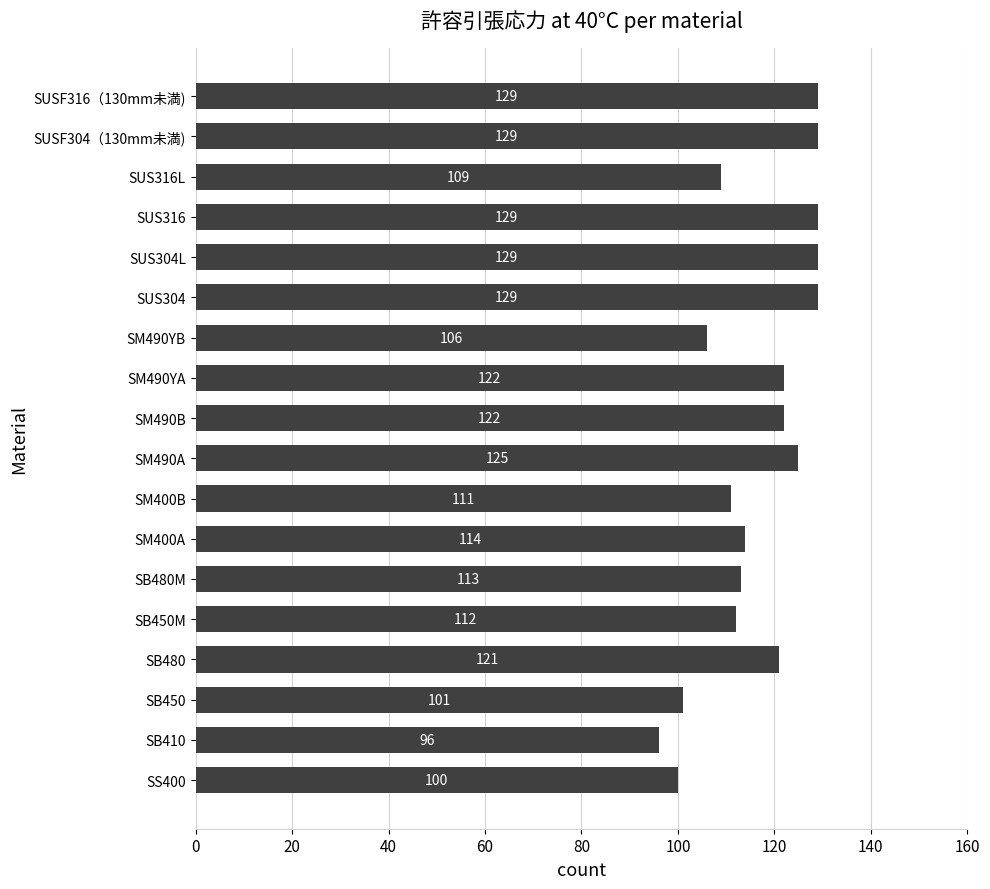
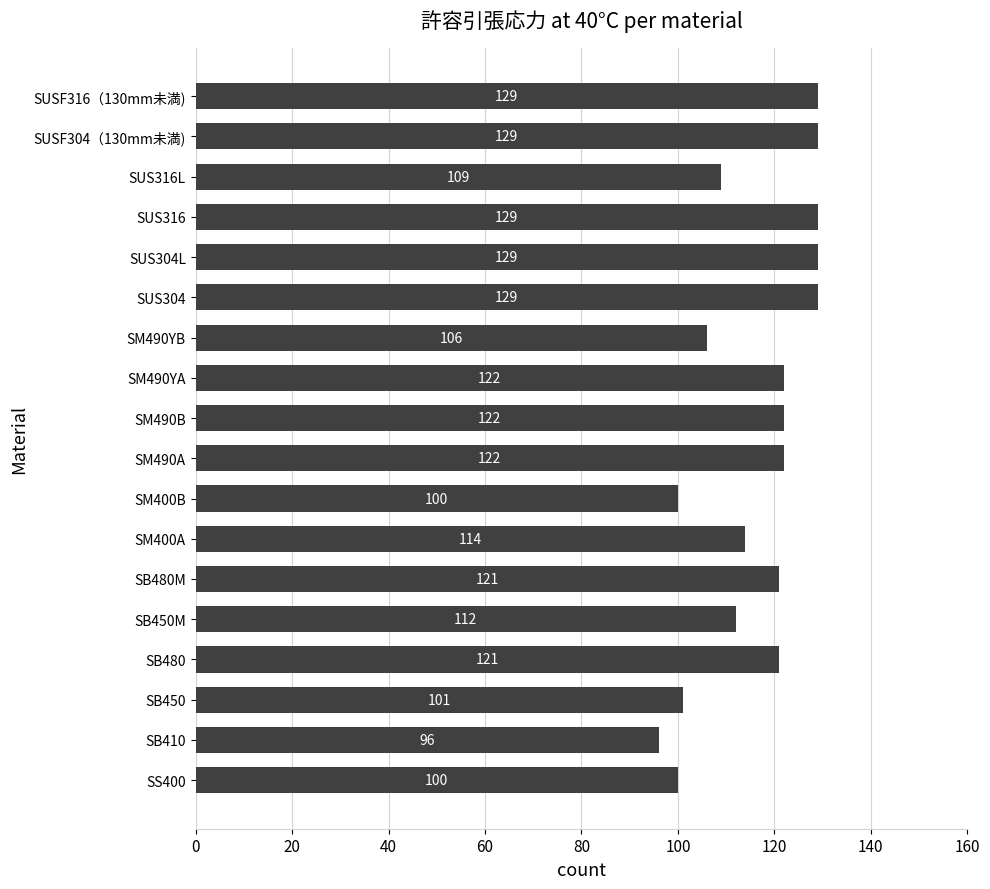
SM490A: 125 -> 122
SM400B: 111 -> 100
SB480M: 113 -> 121
